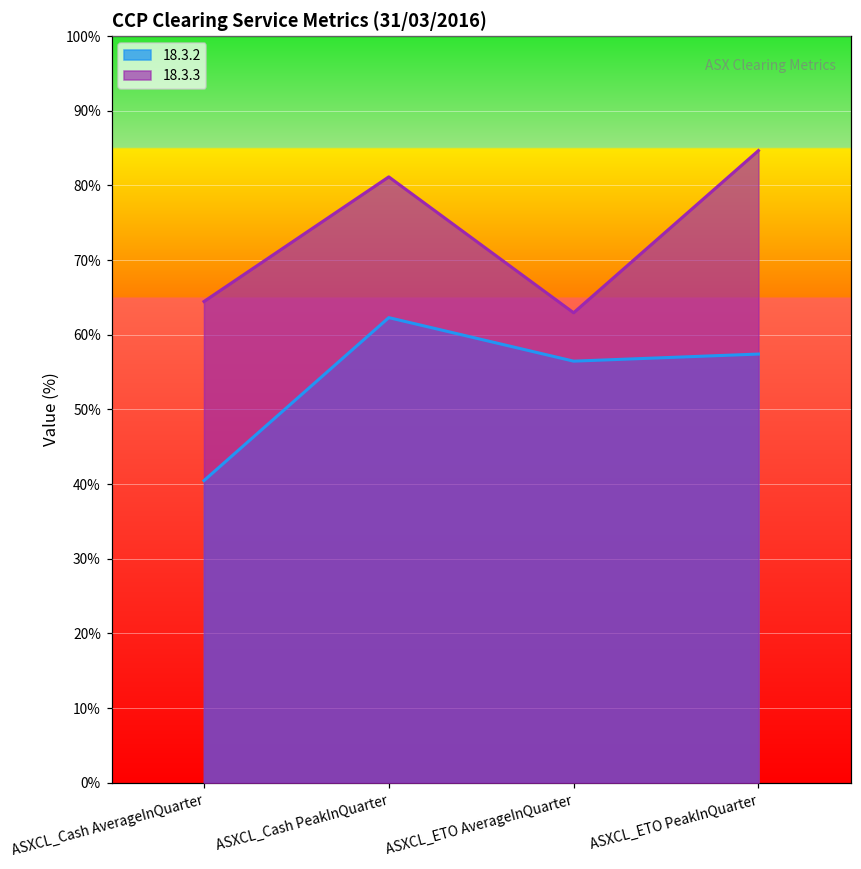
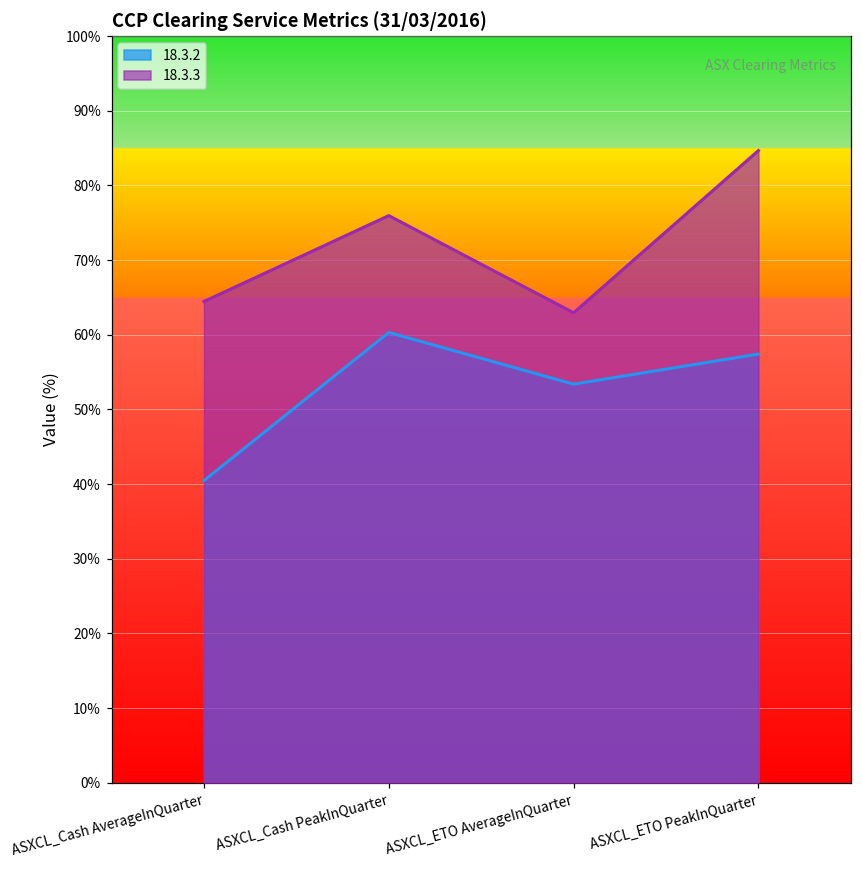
18.3.2, ASXCL_Cash PeakInQuarter: 62% -> 60%
18.3.3, ASXCL_Cash PeakInQuarter: 81% -> 76%
18.3.2, ASXCL_ETO AverageInQuarter: 56% -> 53%
